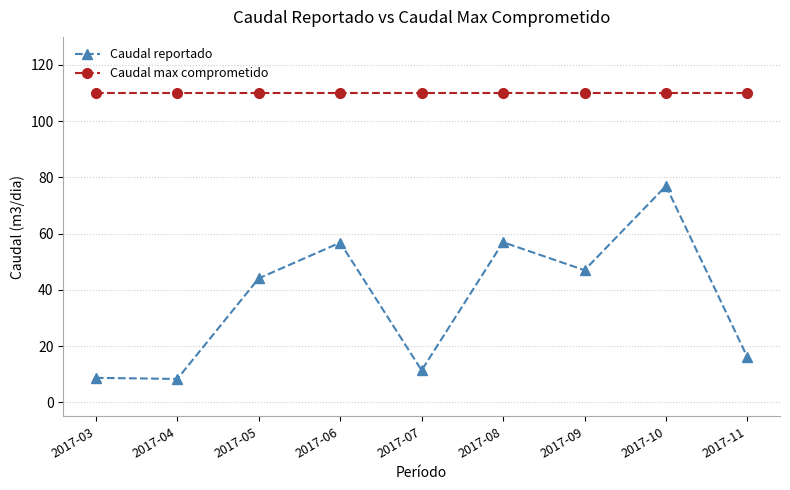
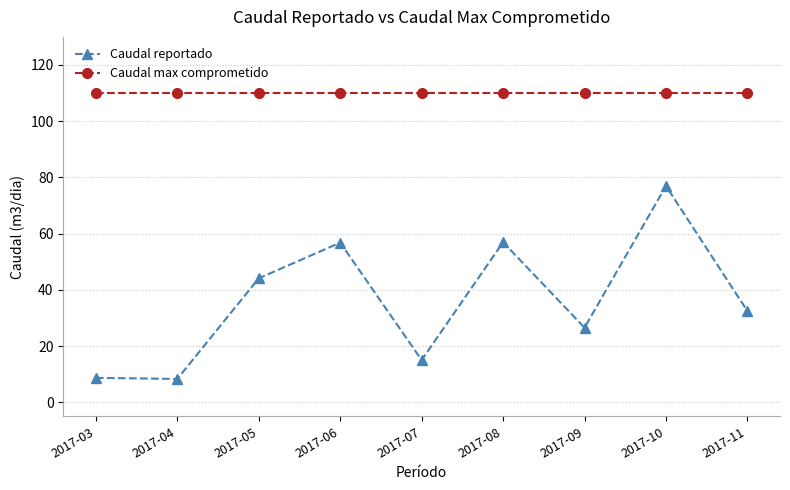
Caudal reportado, 2017-07: 11 -> 15
Caudal reportado, 2017-09: 47 -> 27
Caudal reportado, 2017-11: 16 -> 32
